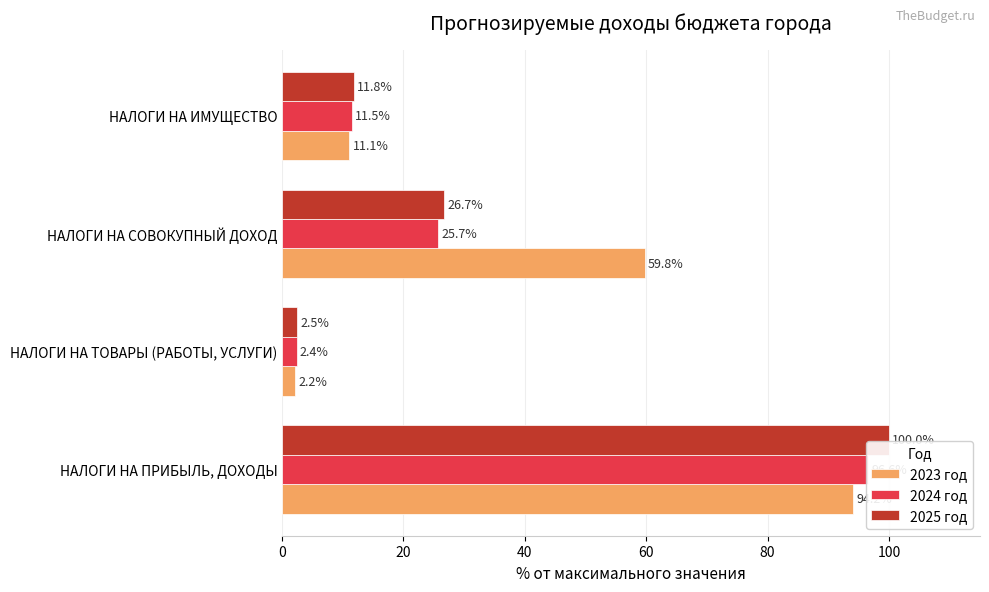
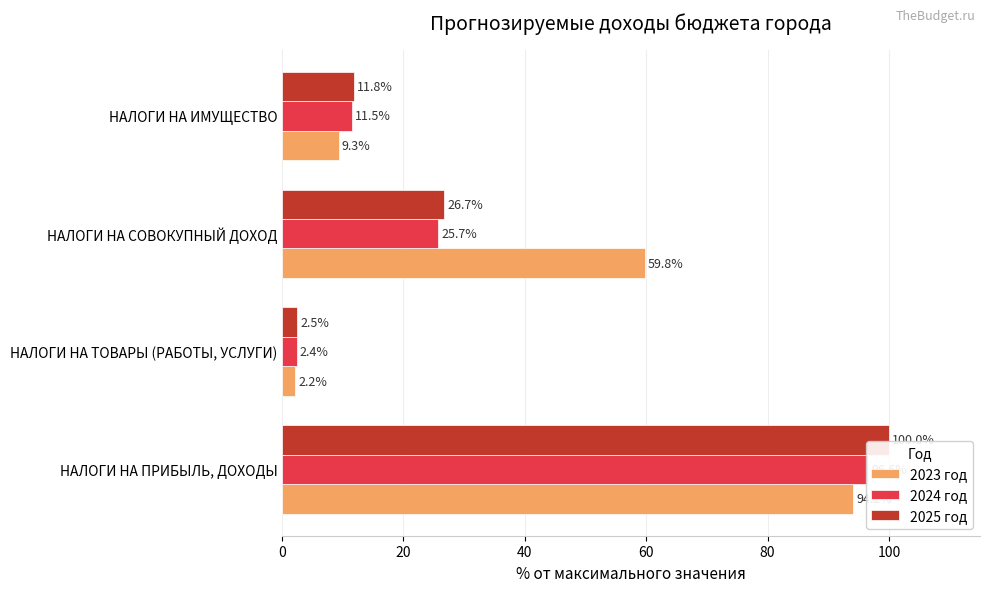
2023 год, НАЛОГИ НА ИМУЩЕСТВО: 11.1% -> 9.3%
